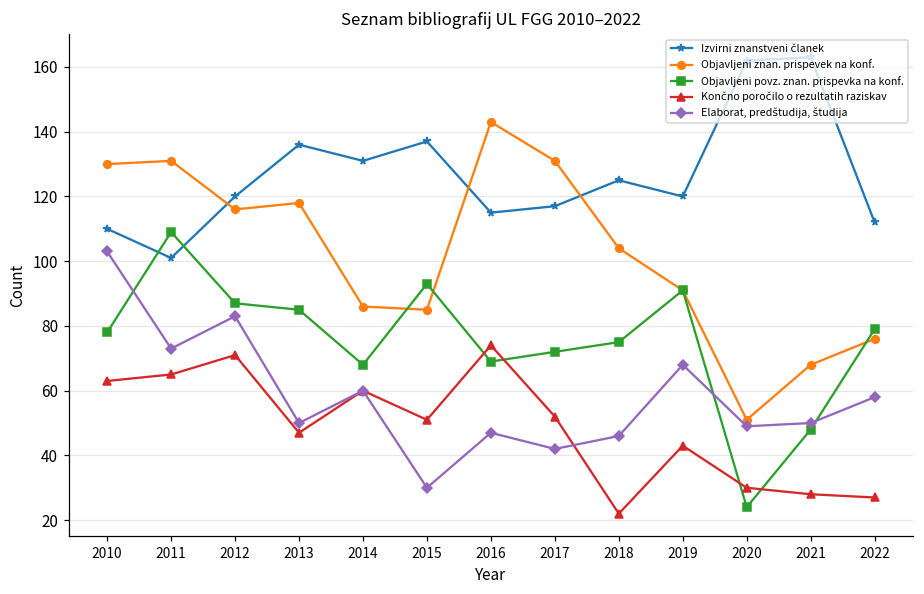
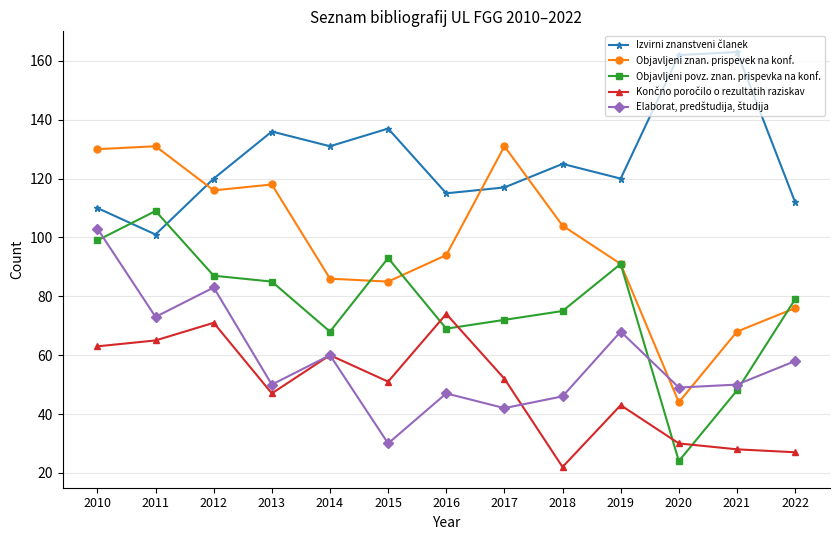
Objavljeni povz. znan. prispevka na konf., 2010: 78 -> 99
Objavljeni znan. prispevek na konf., 2016: 143 -> 94
Objavljeni znan. prispevek na konf., 2020: 51 -> 44
